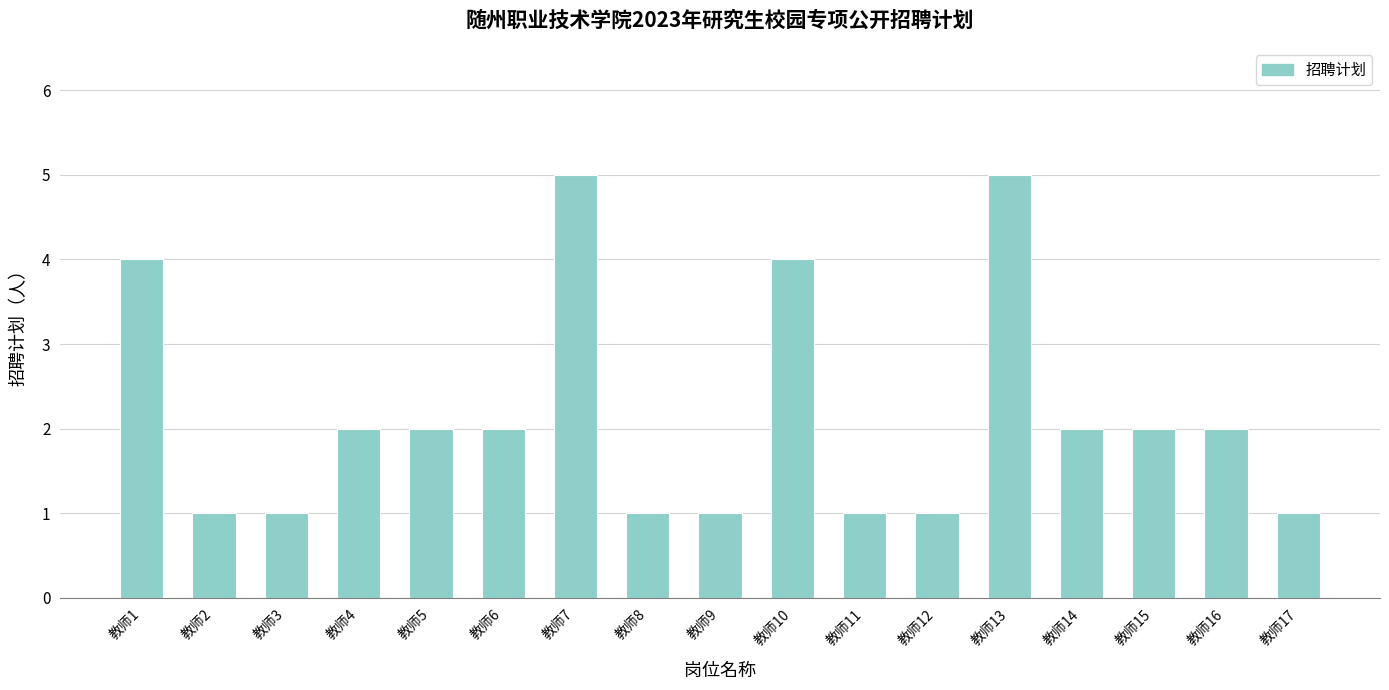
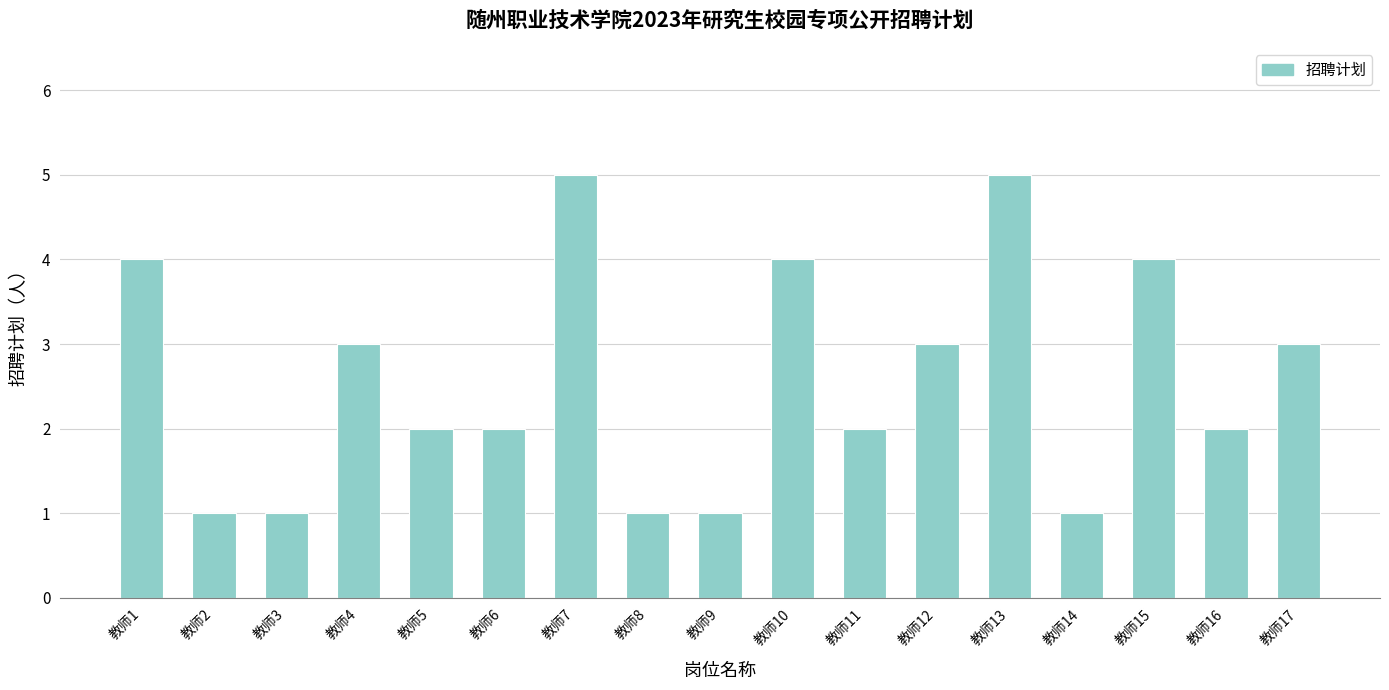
教师4: 2 -> 3
教师11: 1 -> 2
教师12: 1 -> 3
教师14: 2 -> 1
教师15: 2 -> 4
教师17: 1 -> 3
